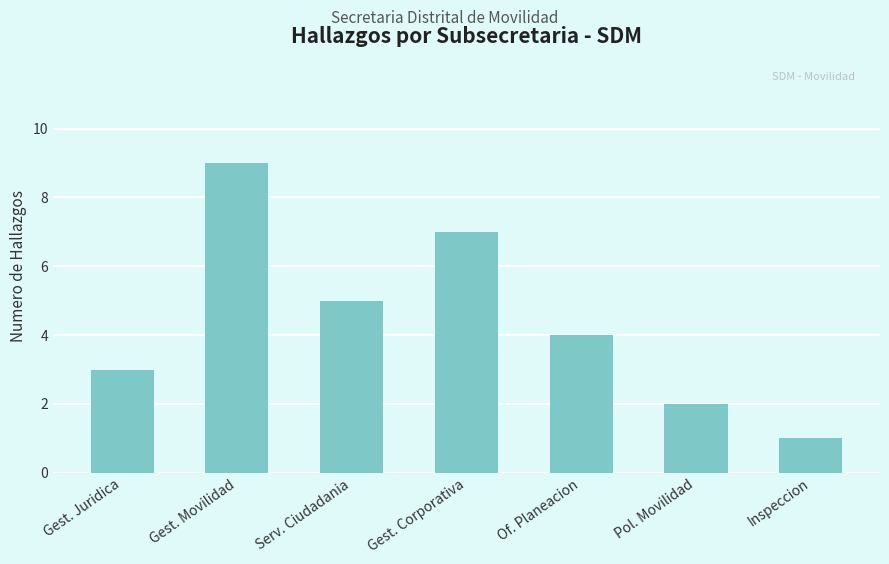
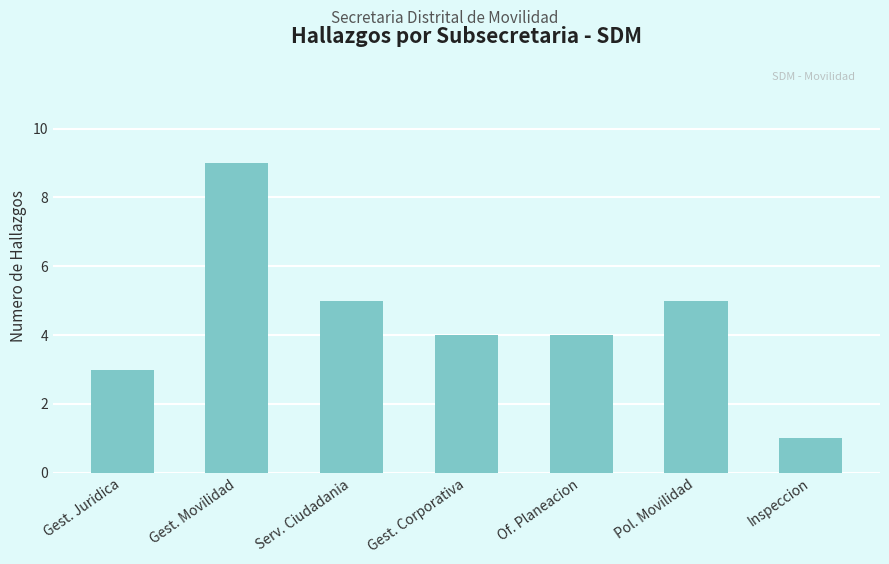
Gest. Corporativa: 7 -> 4
Pol. Movilidad: 2 -> 5
